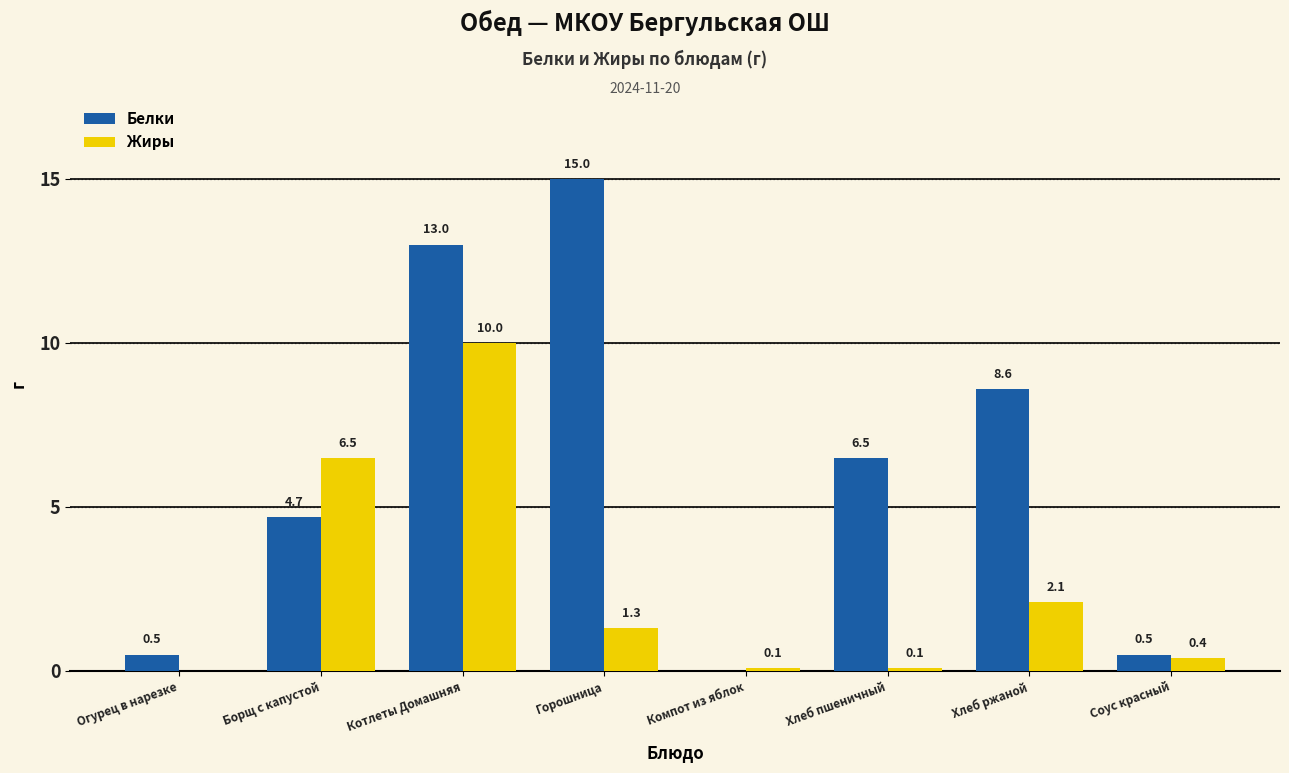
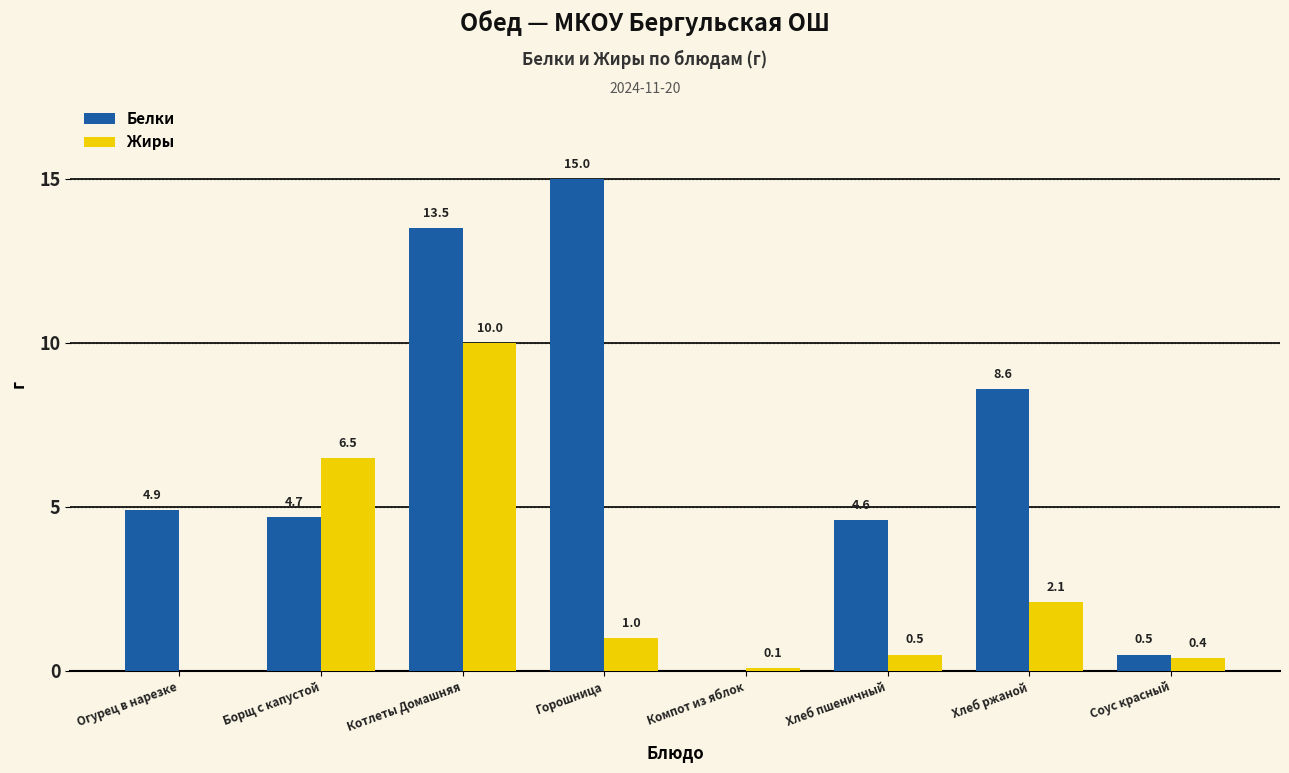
Белки, Огурец в нарезке: 0.5 -> 4.9
Белки, Котлеты Домашняя: 13.0 -> 13.5
Жиры, Горошница: 1.3 -> 1.0
Белки, Хлеб пшеничный: 6.5 -> 4.6
Жиры, Хлеб пшеничный: 0.1 -> 0.5
